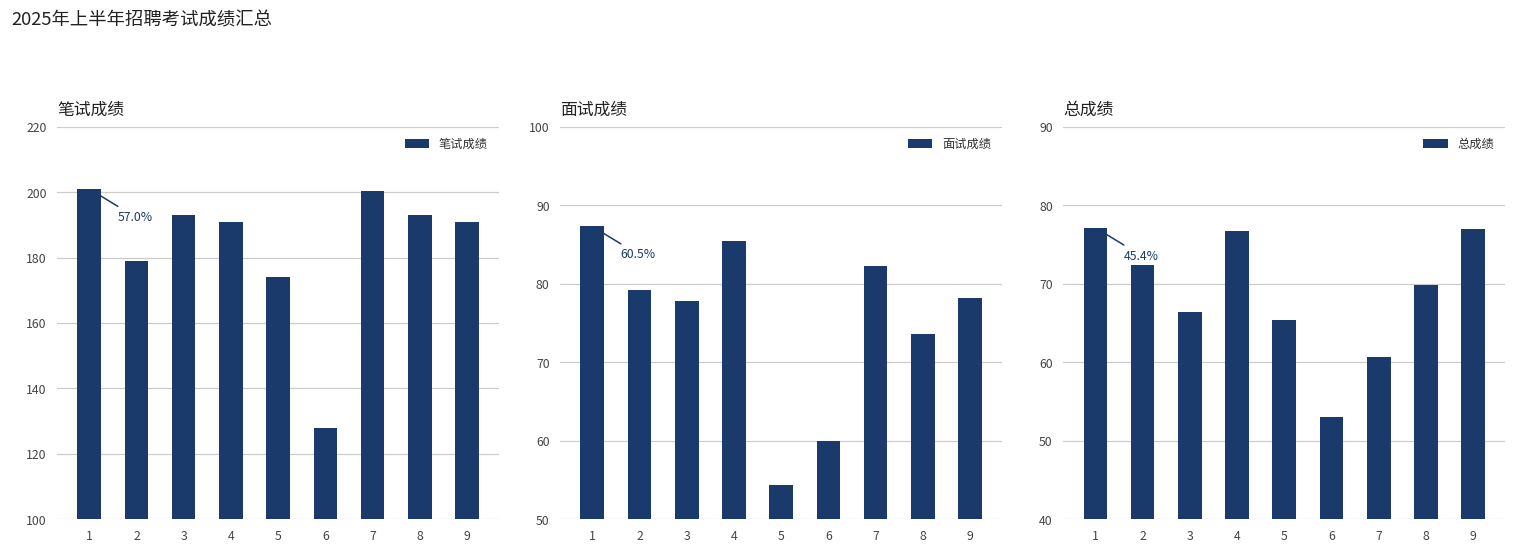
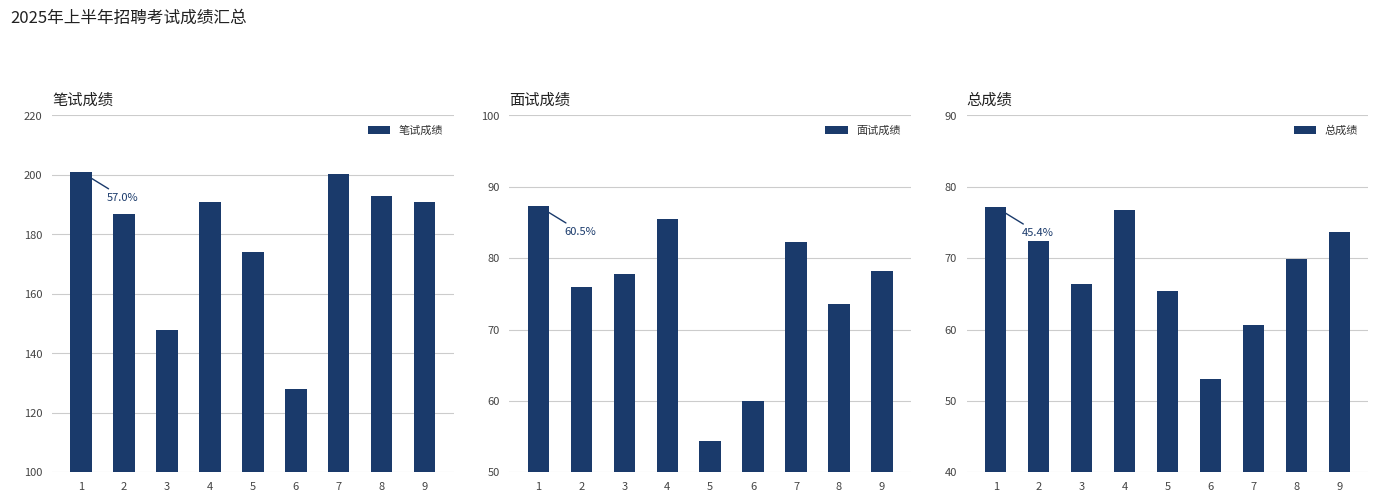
笔试成绩, 2: 179 -> 187
笔试成绩, 3: 193 -> 148
面试成绩, 2: 79 -> 76
总成绩, 9: 77 -> 74
